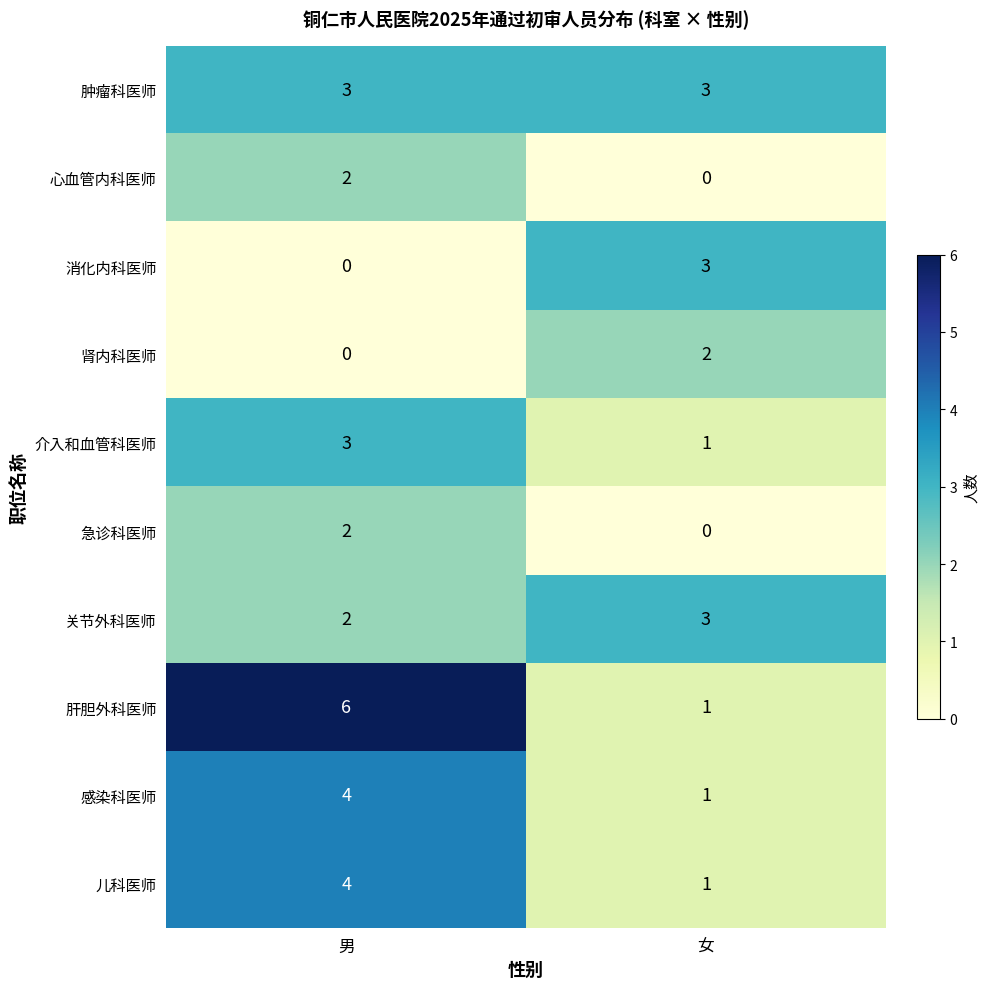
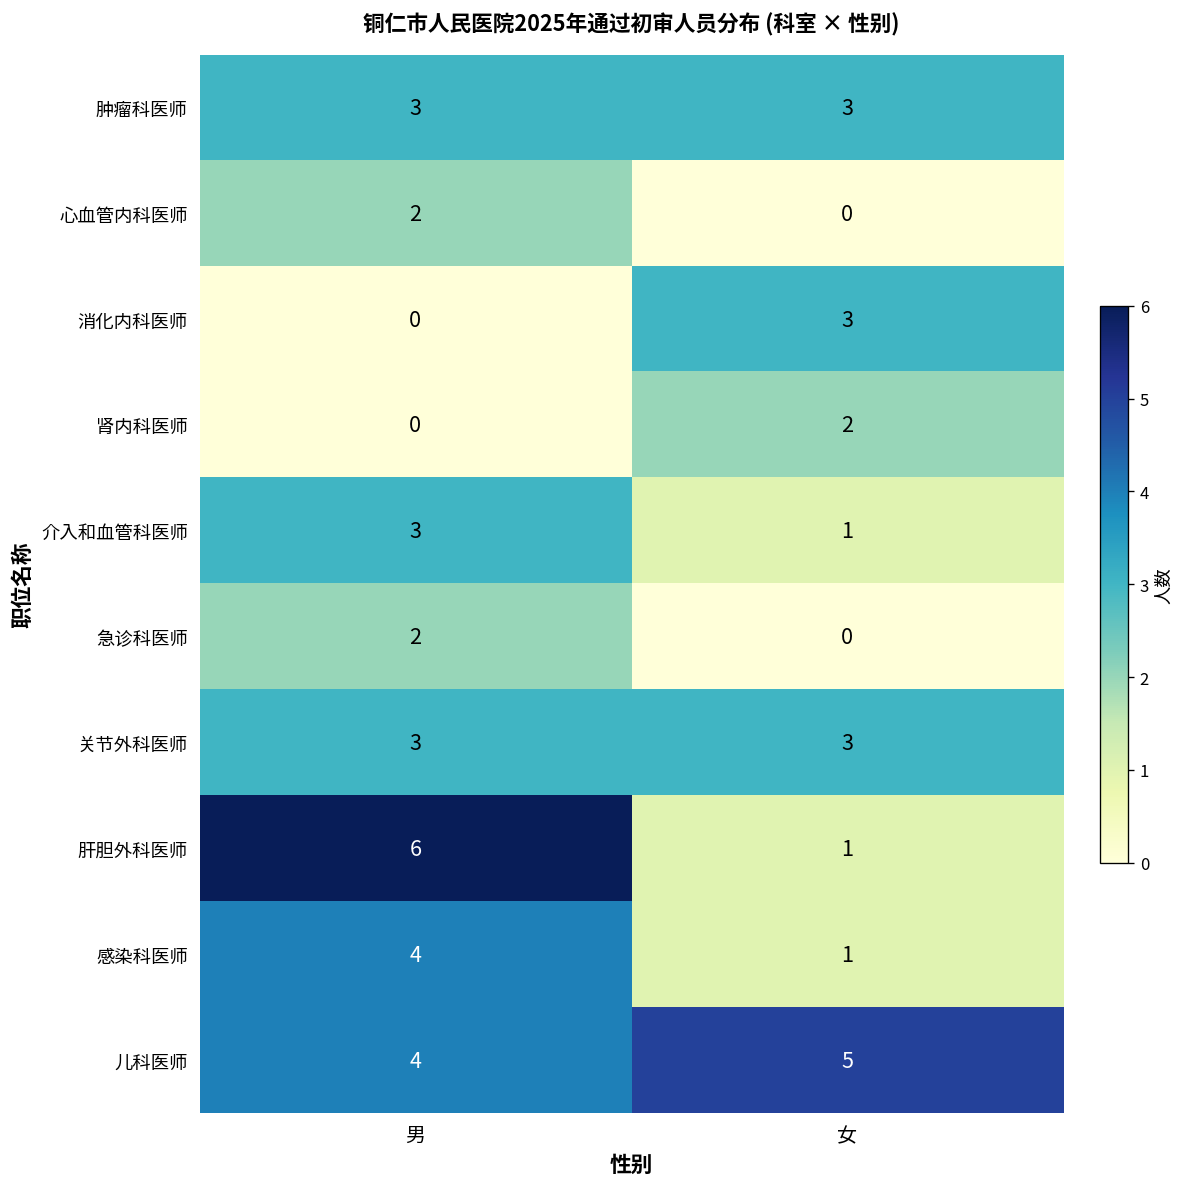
关节外科医师, 男: 2 -> 3
儿科医师, 女: 1 -> 5
